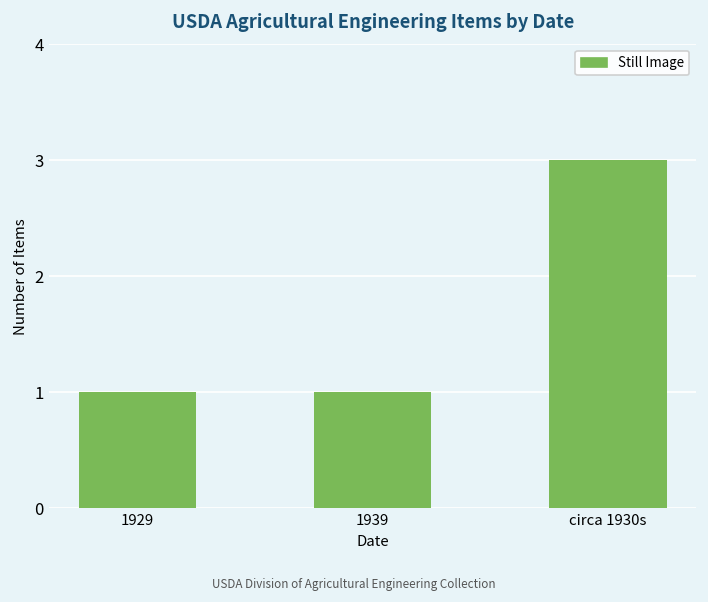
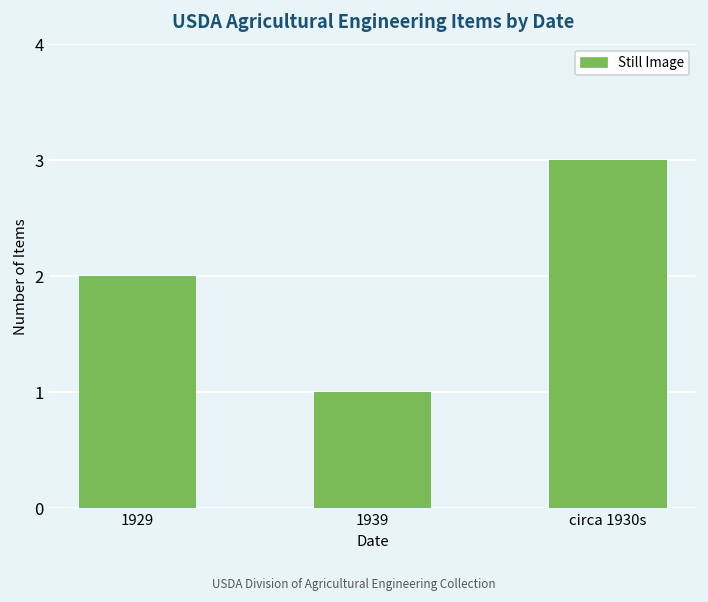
1929: 1 -> 2
